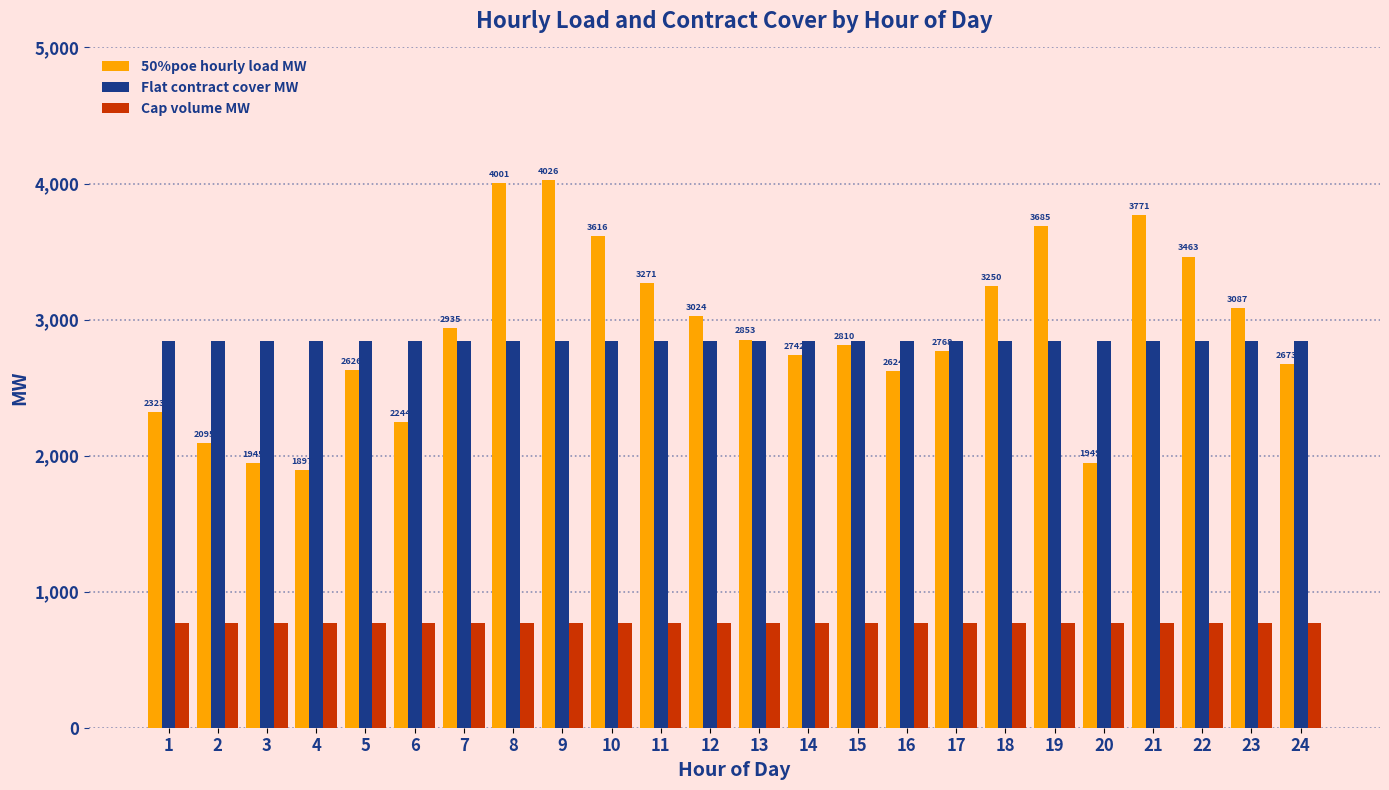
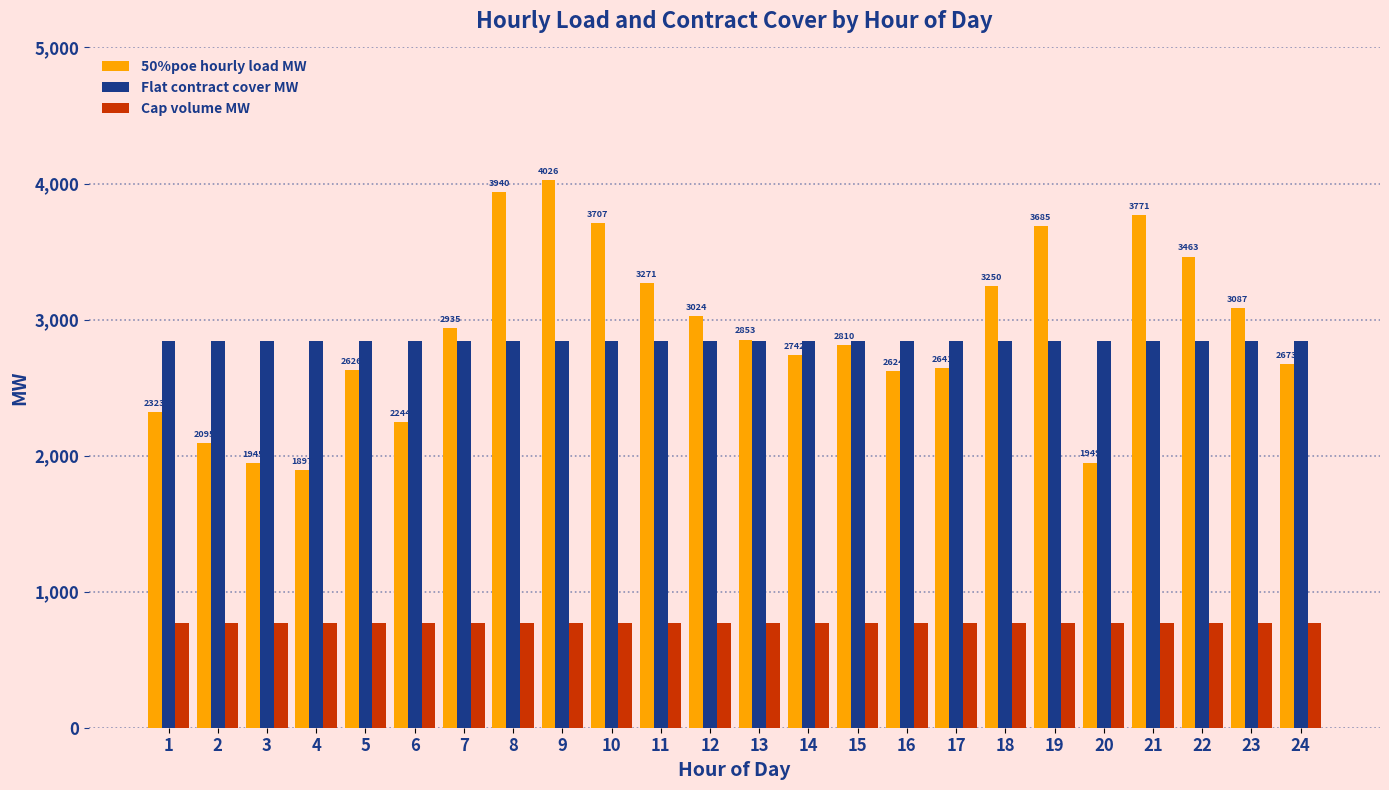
50%poe hourly load MW, 8: 4001 -> 3940
50%poe hourly load MW, 10: 3616 -> 3707
50%poe hourly load MW, 17: 2768 -> 2641
